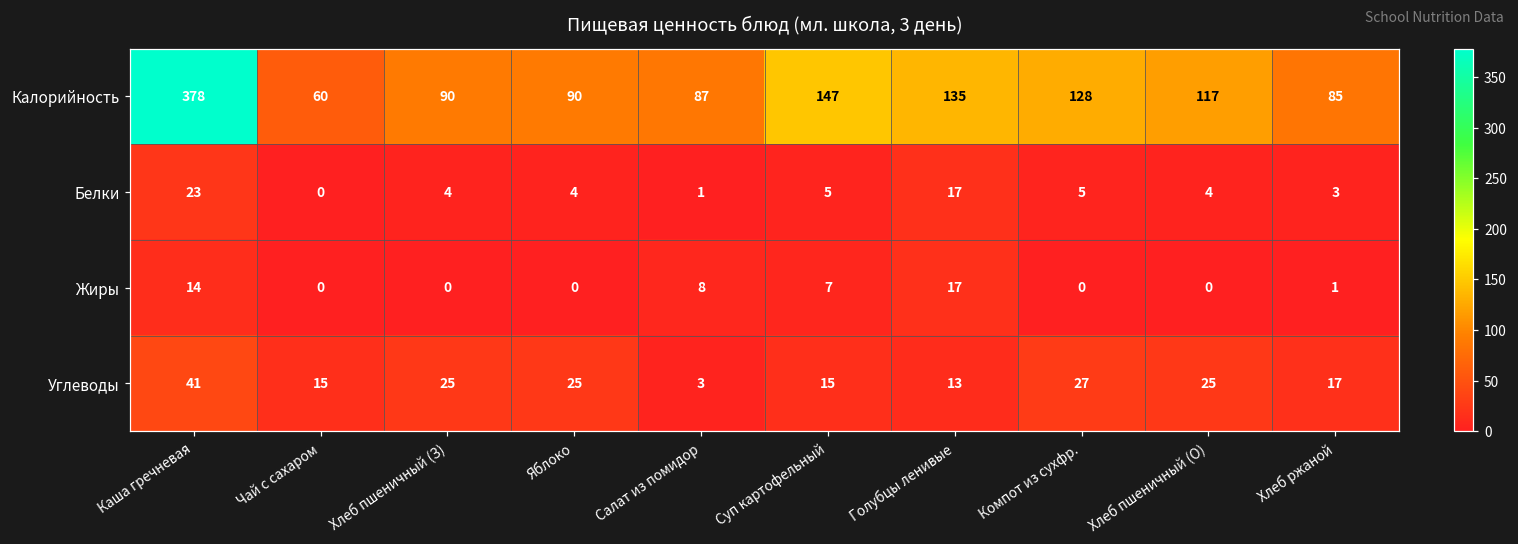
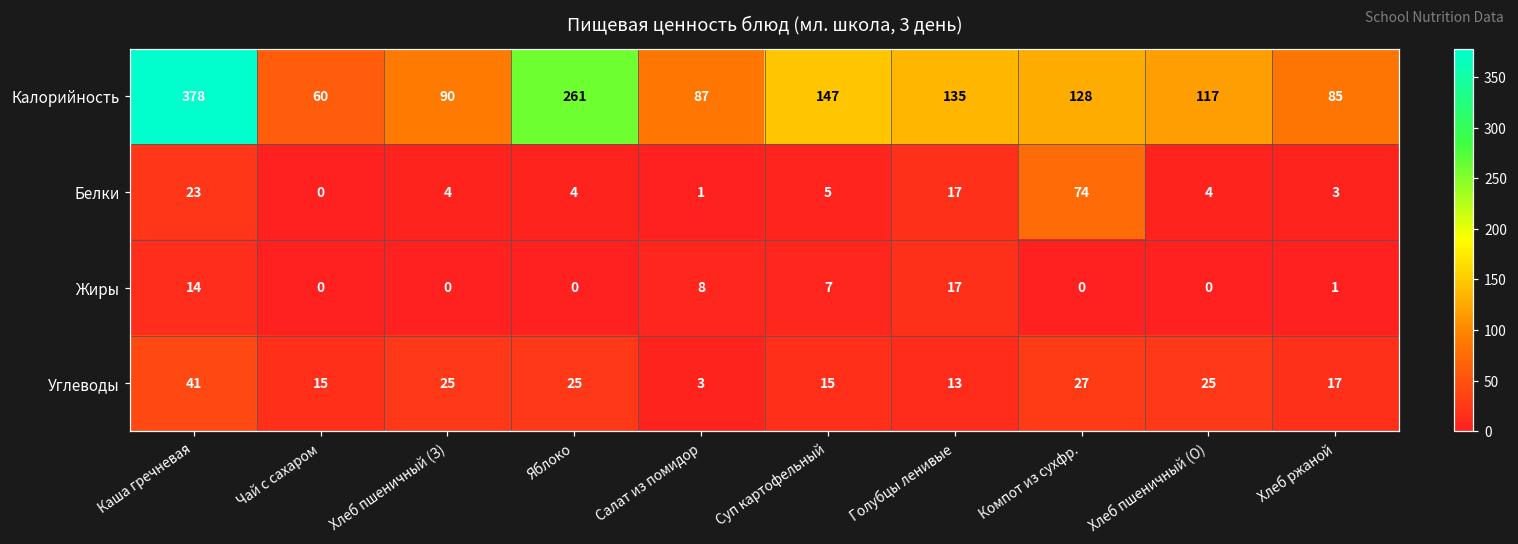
Калорийность, Яблоко: 90 -> 261
Белки, Компот из сухфр.: 5 -> 74
